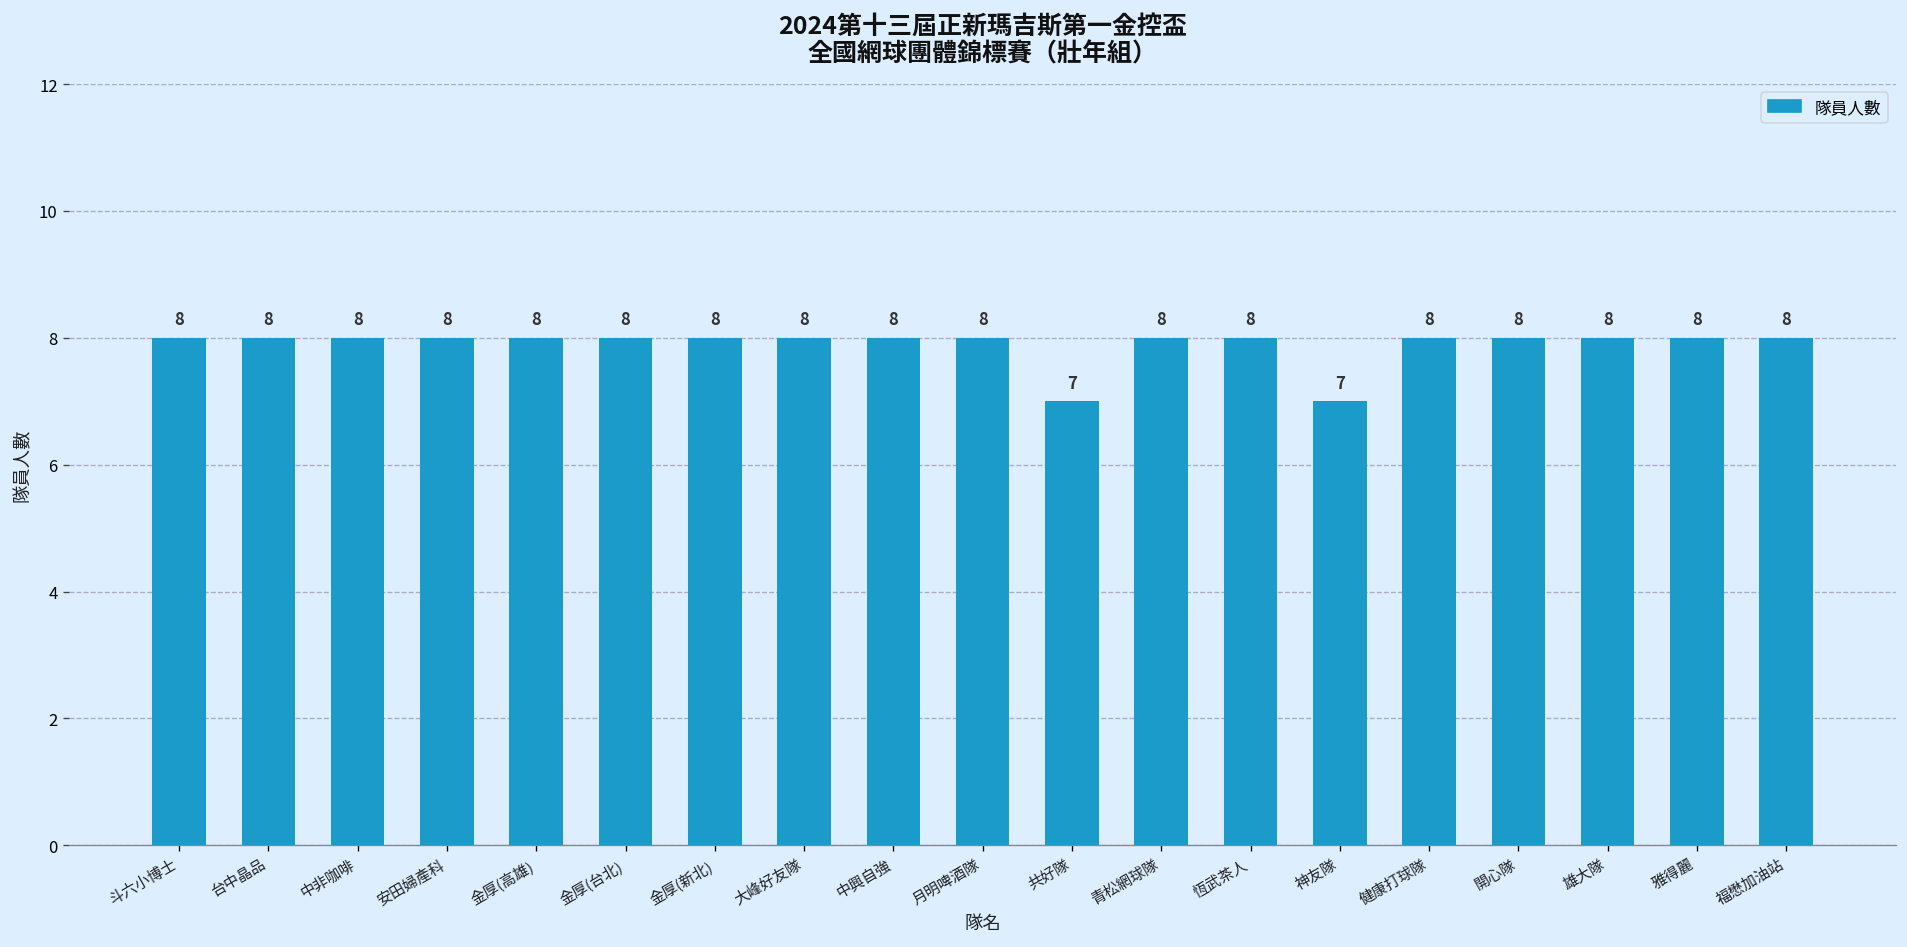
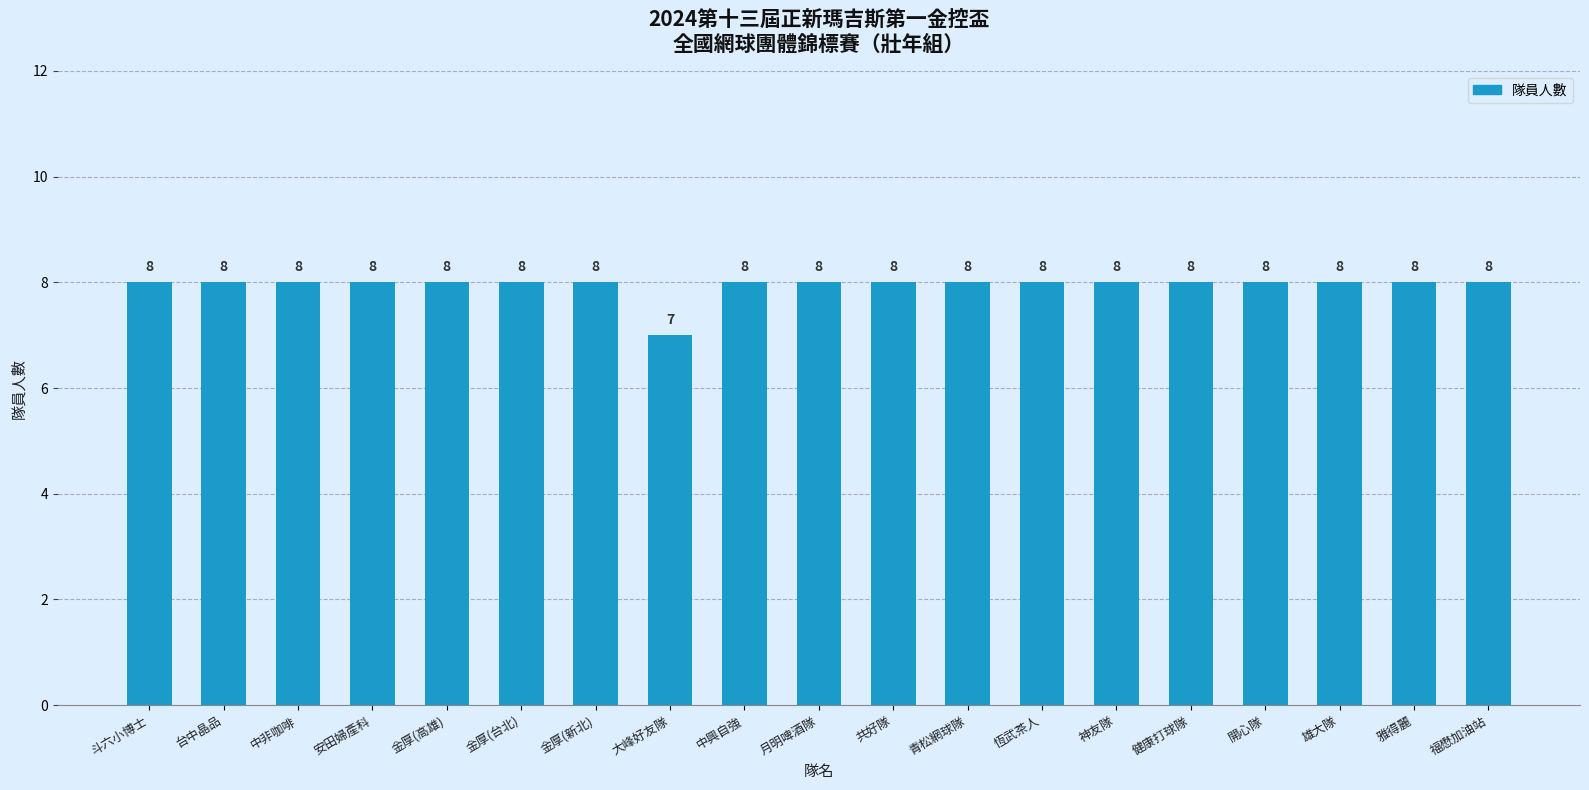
大峰好友隊: 8 -> 7
共好隊: 7 -> 8
神友隊: 7 -> 8
